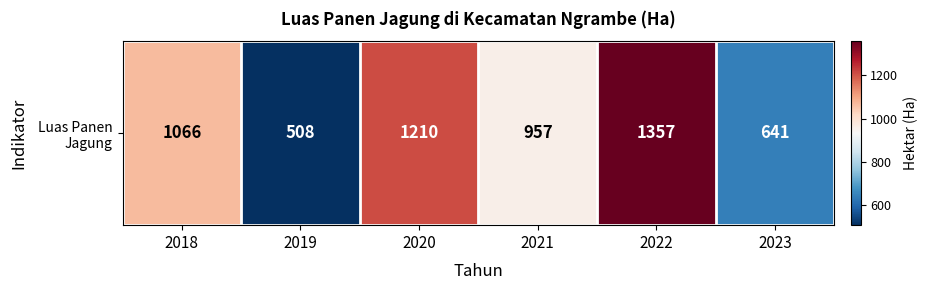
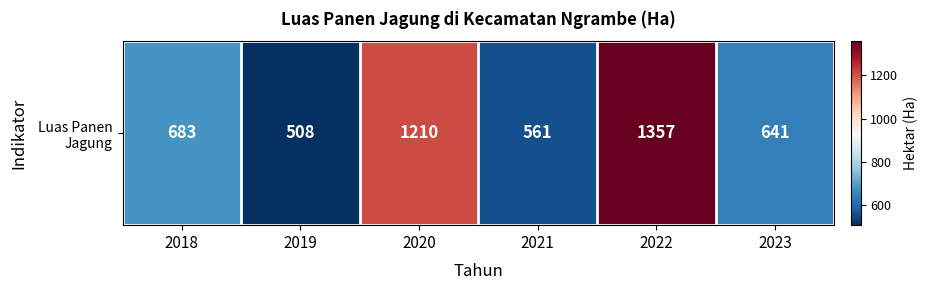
Luas Panen Jagung, 2018: 1066 -> 683
Luas Panen Jagung, 2021: 957 -> 561
